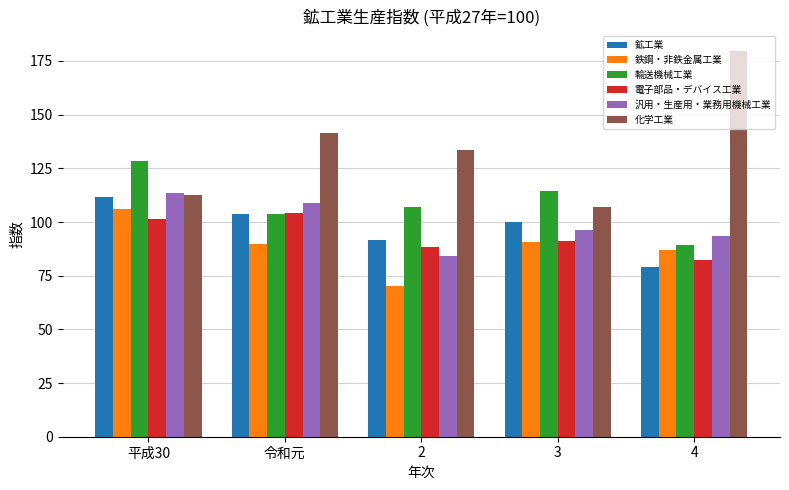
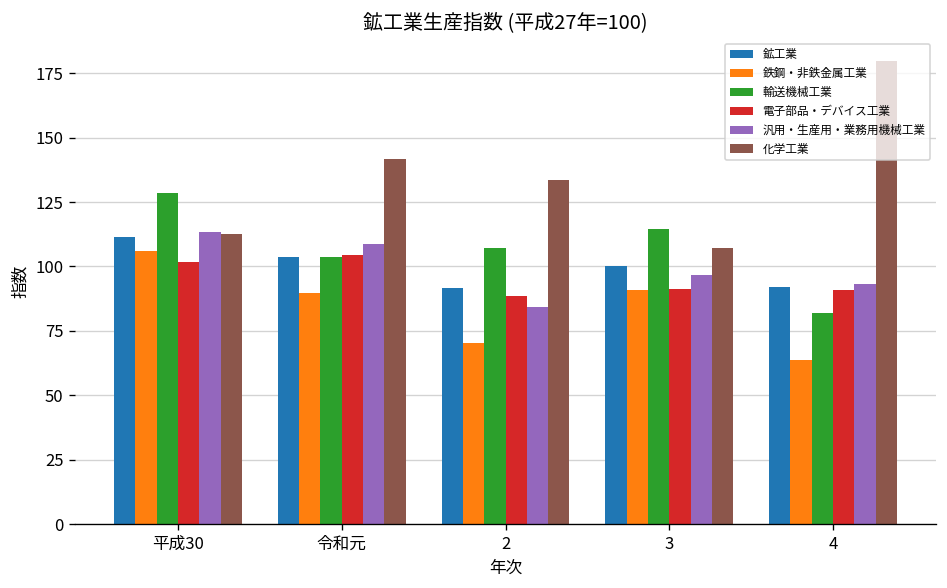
鉱工業, 4: 79 -> 92
鉄鋼・非鉄金属工業, 4: 87 -> 64
輸送機械工業, 4: 90 -> 82
電子部品・デバイス工業, 4: 82 -> 91
